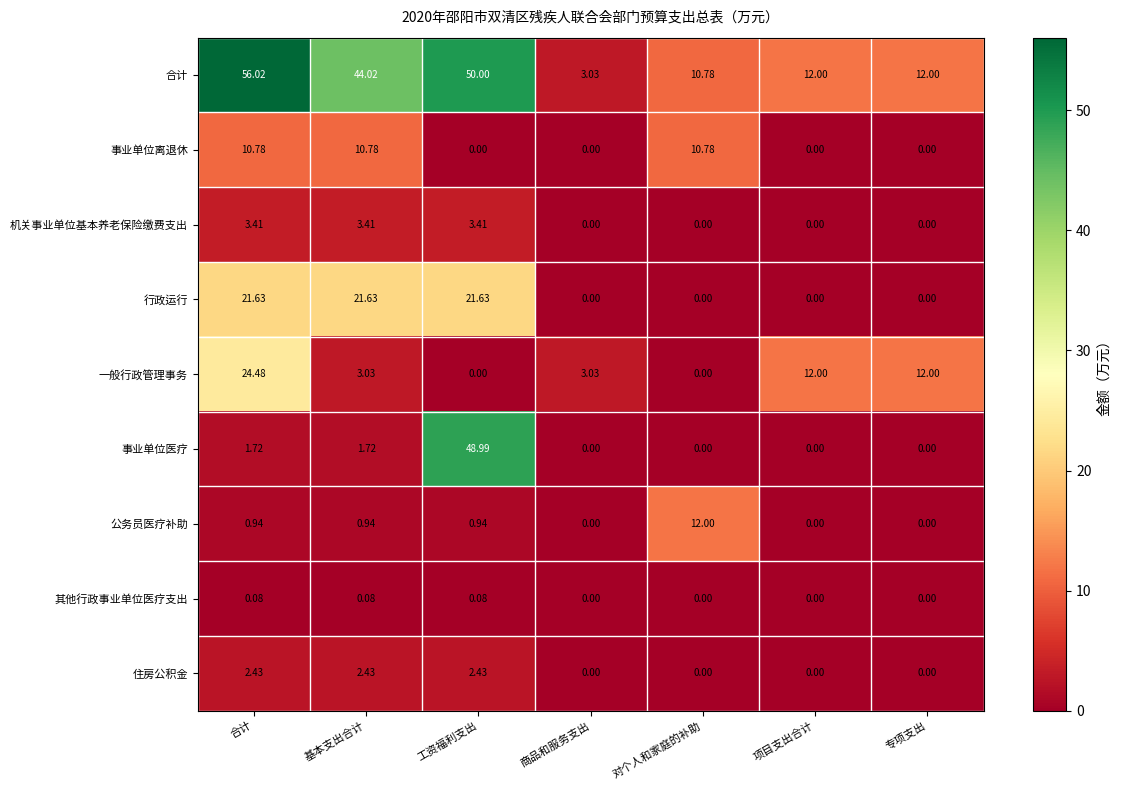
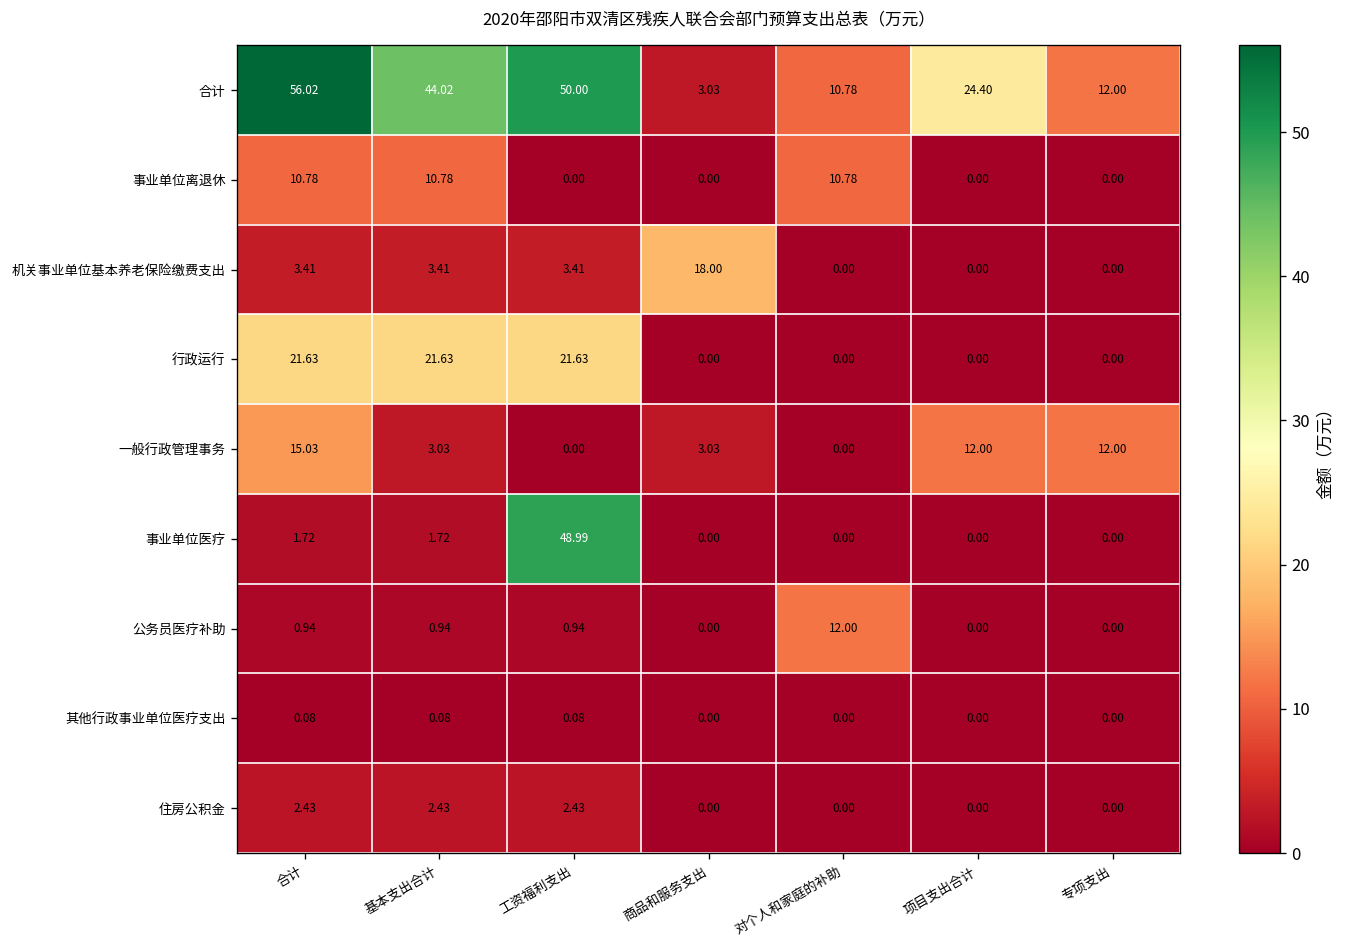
合计, 项目支出合计: 12.00 -> 24.40
机关事业单位基本养老保险缴费支出, 商品和服务支出: 0.00 -> 18.00
一般行政管理事务, 合计: 24.48 -> 15.03
